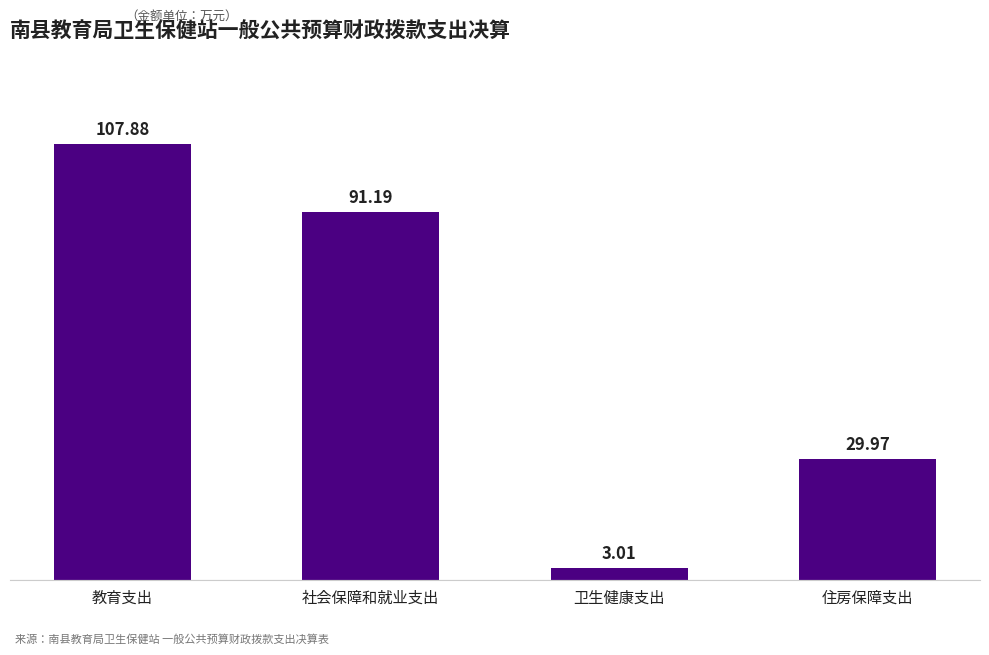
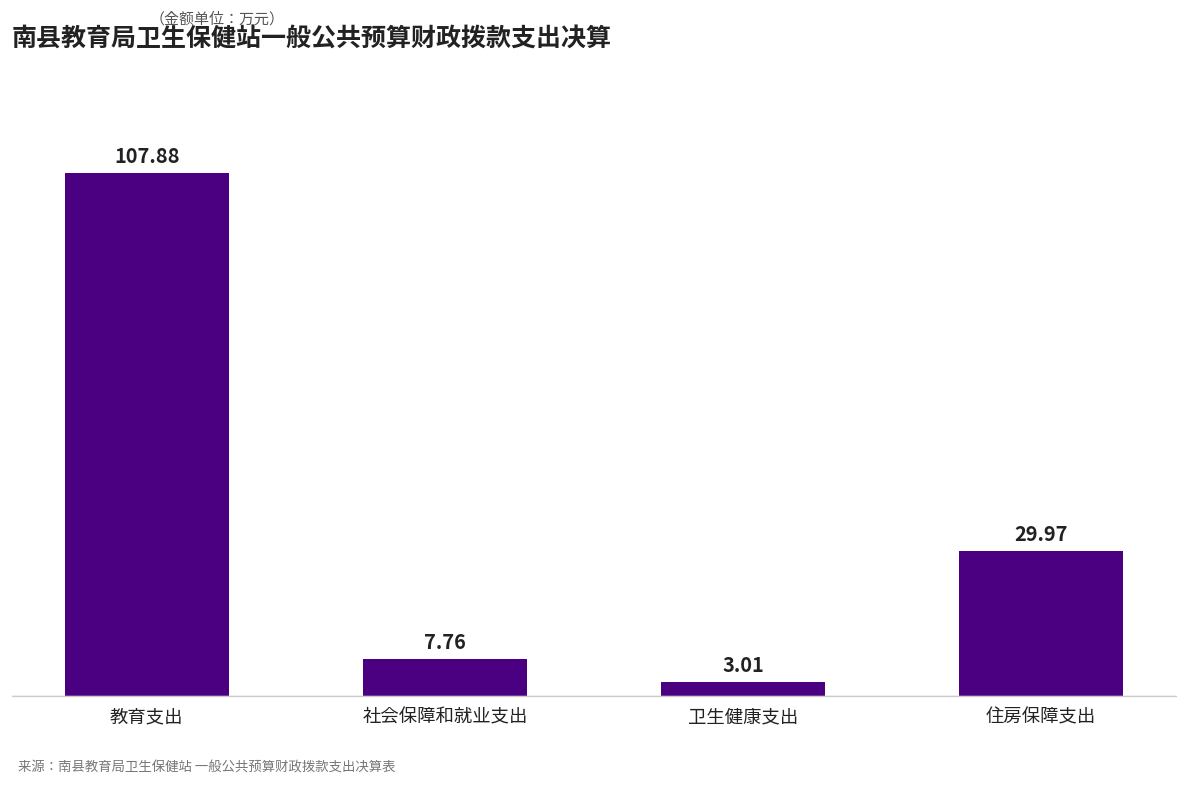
社会保障和就业支出: 91.19 -> 7.76
